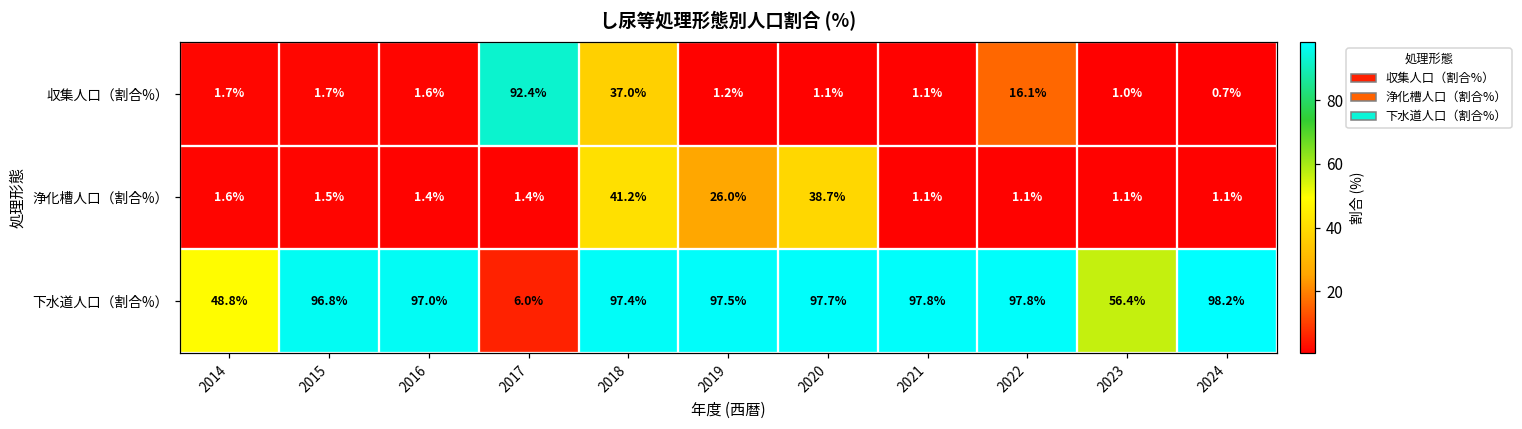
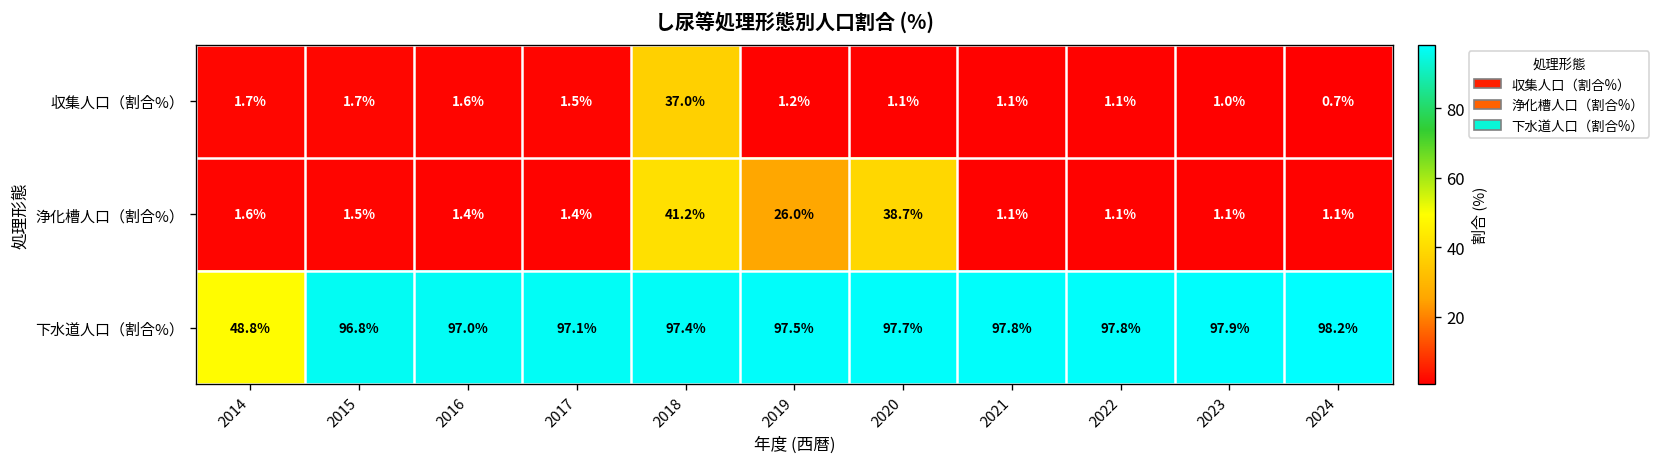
収集人口（割合%）, 2017: 92.4% -> 1.5%
収集人口（割合%）, 2022: 16.1% -> 1.1%
下水道人口（割合%）, 2017: 6.0% -> 97.1%
下水道人口（割合%）, 2023: 56.4% -> 97.9%
